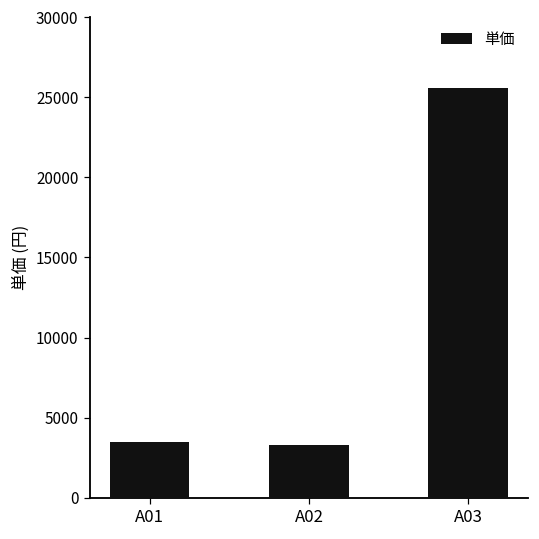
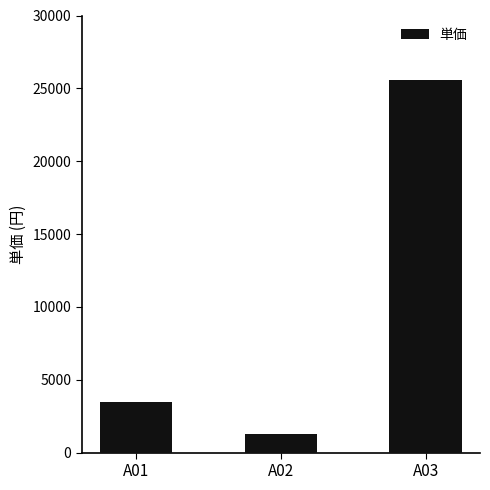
A02: 3300 -> 1300
